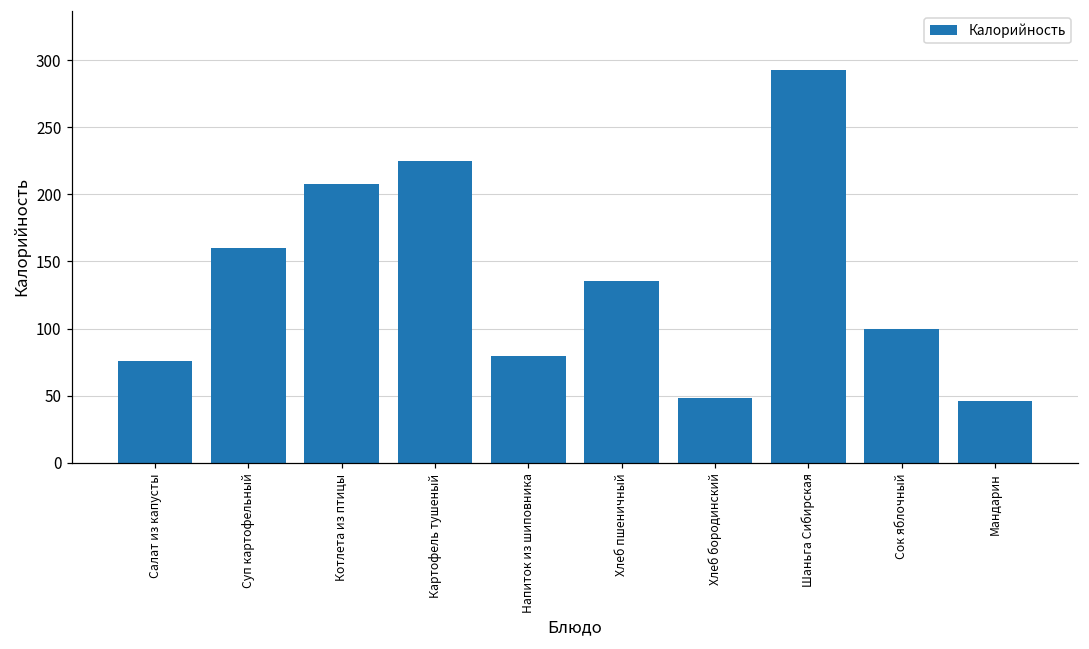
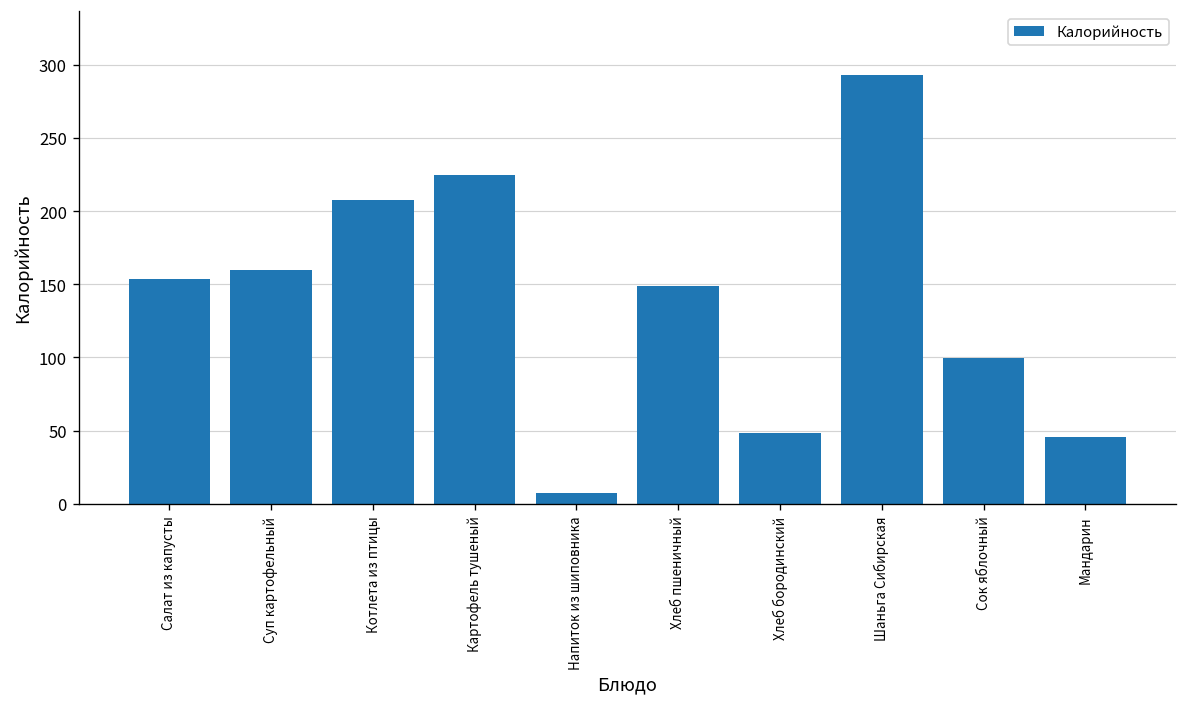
Салат из капусты: 76 -> 154
Напиток из шиповника: 80 -> 8
Хлеб пшеничный: 135 -> 149
